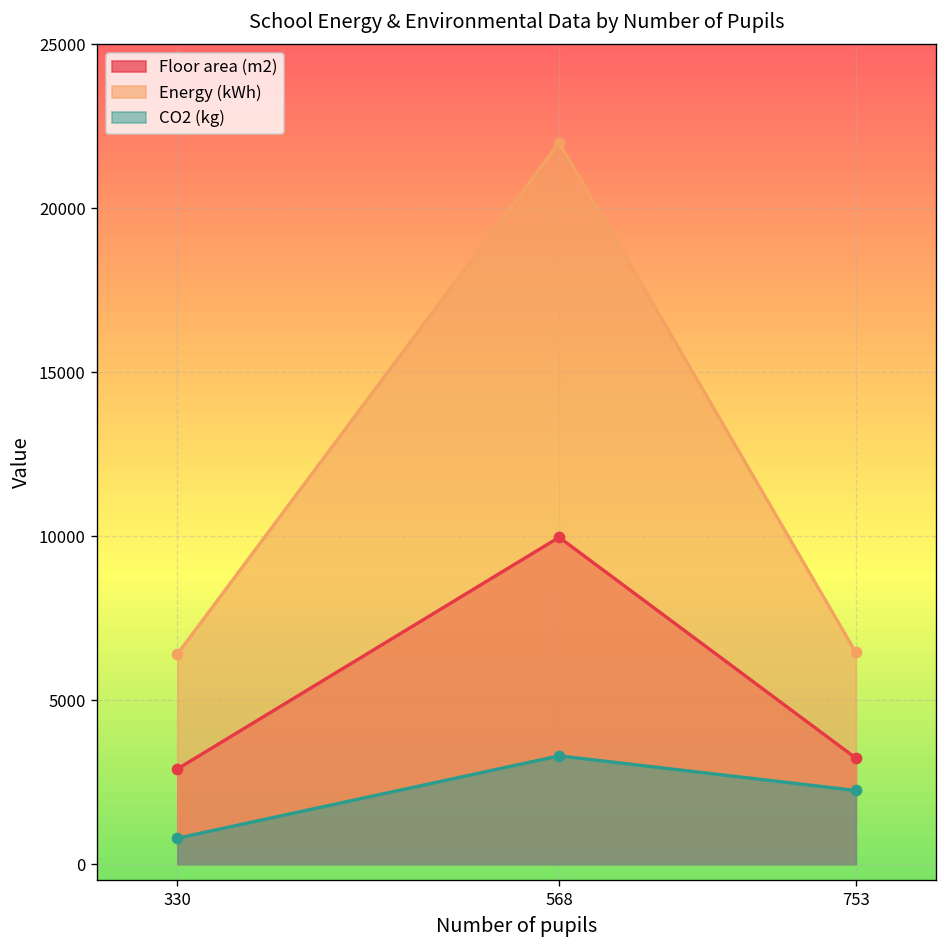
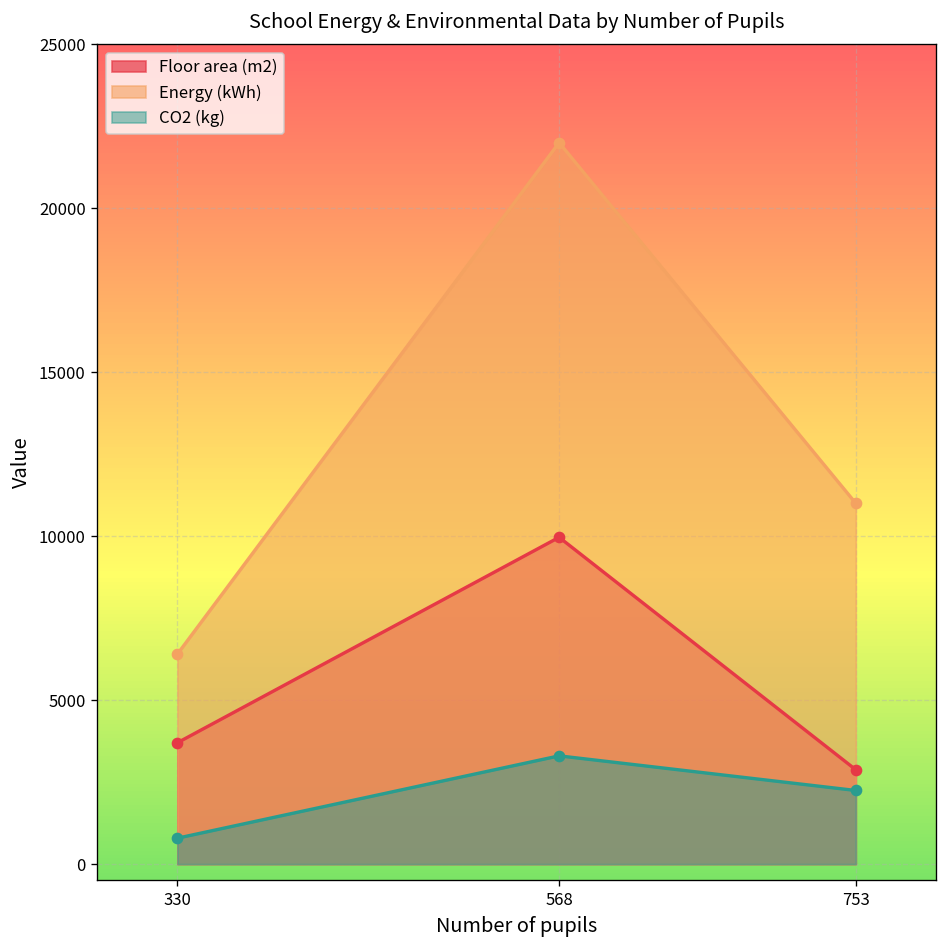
Floor area (m2), 330: 2900 -> 3700
Floor area (m2), 753: 3200 -> 2900
Energy (kWh), 753: 6500 -> 11000
